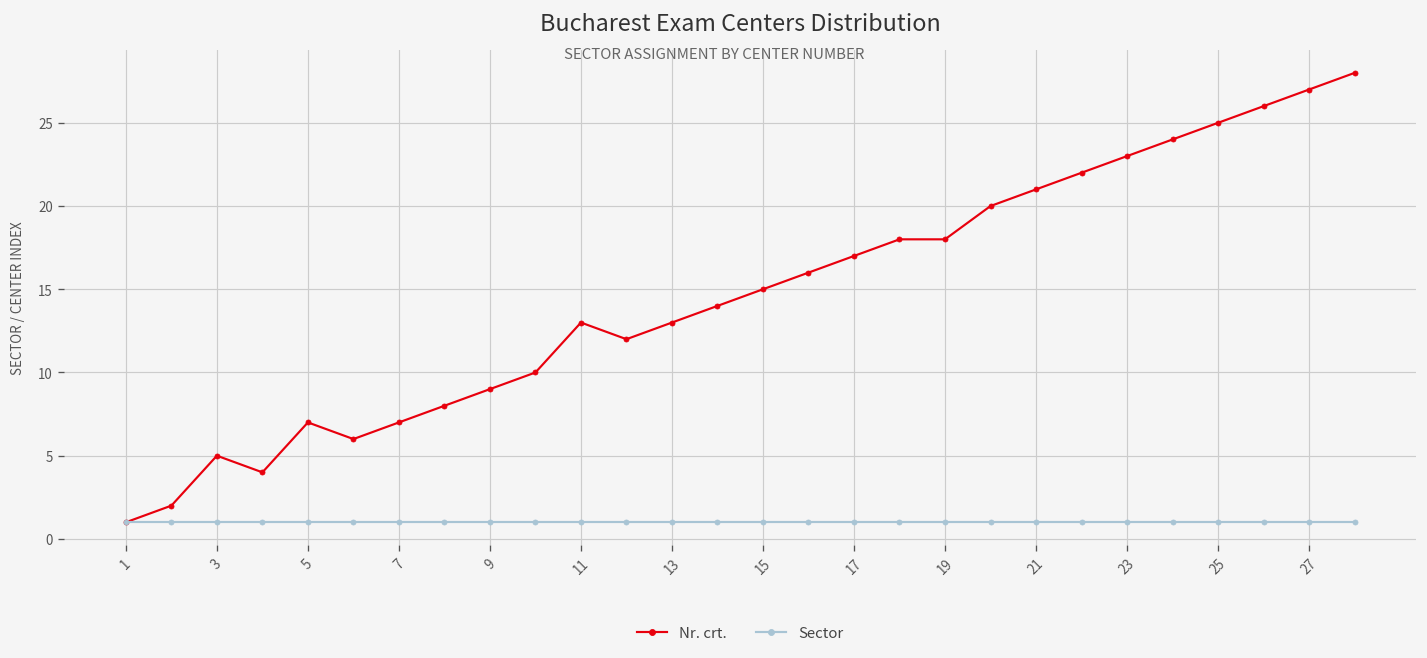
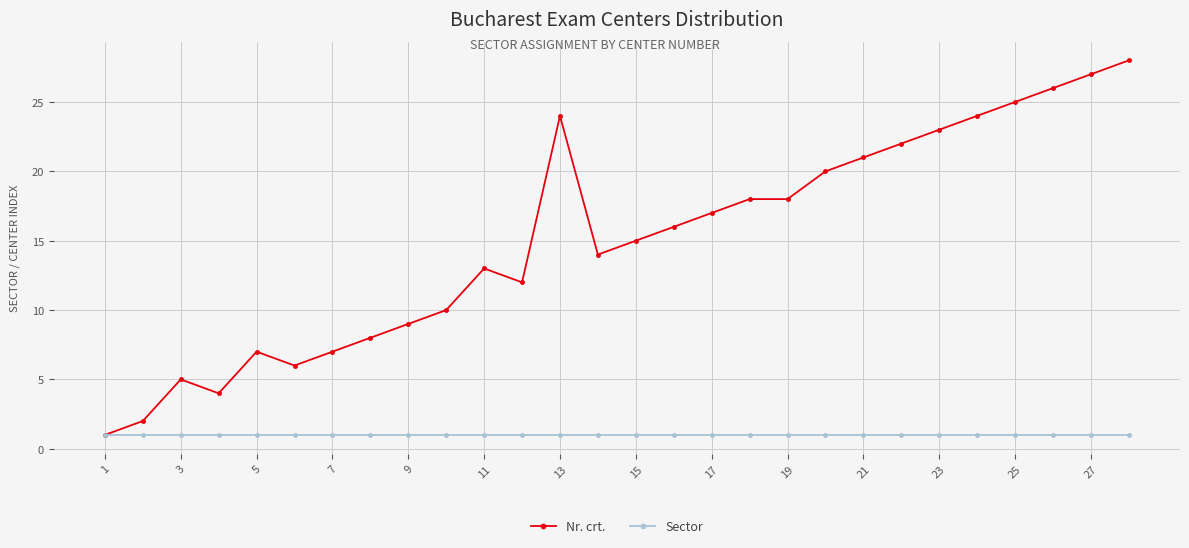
Nr. crt., 13: 13 -> 24
